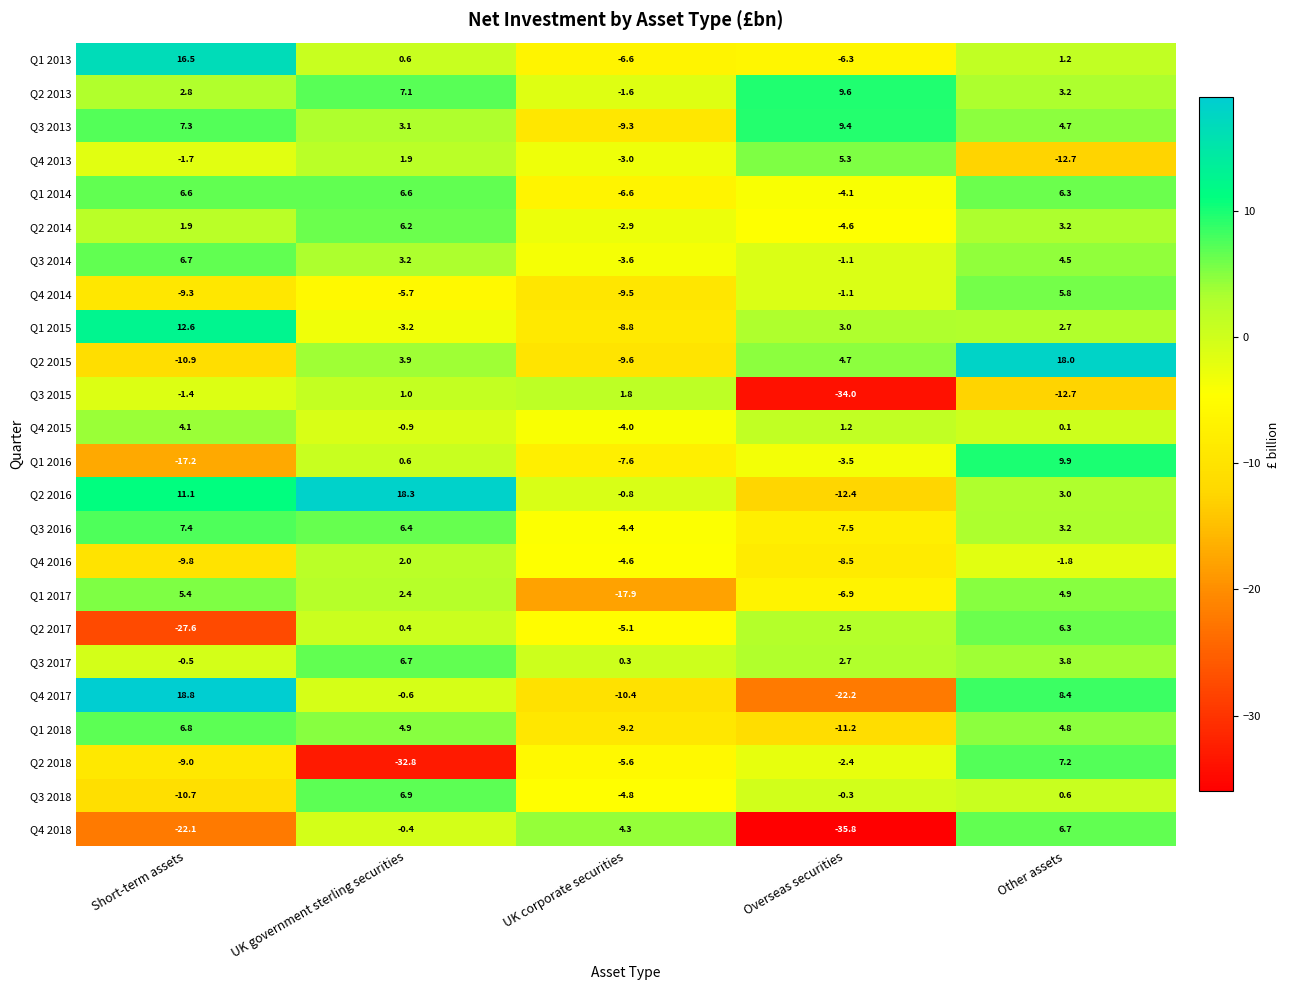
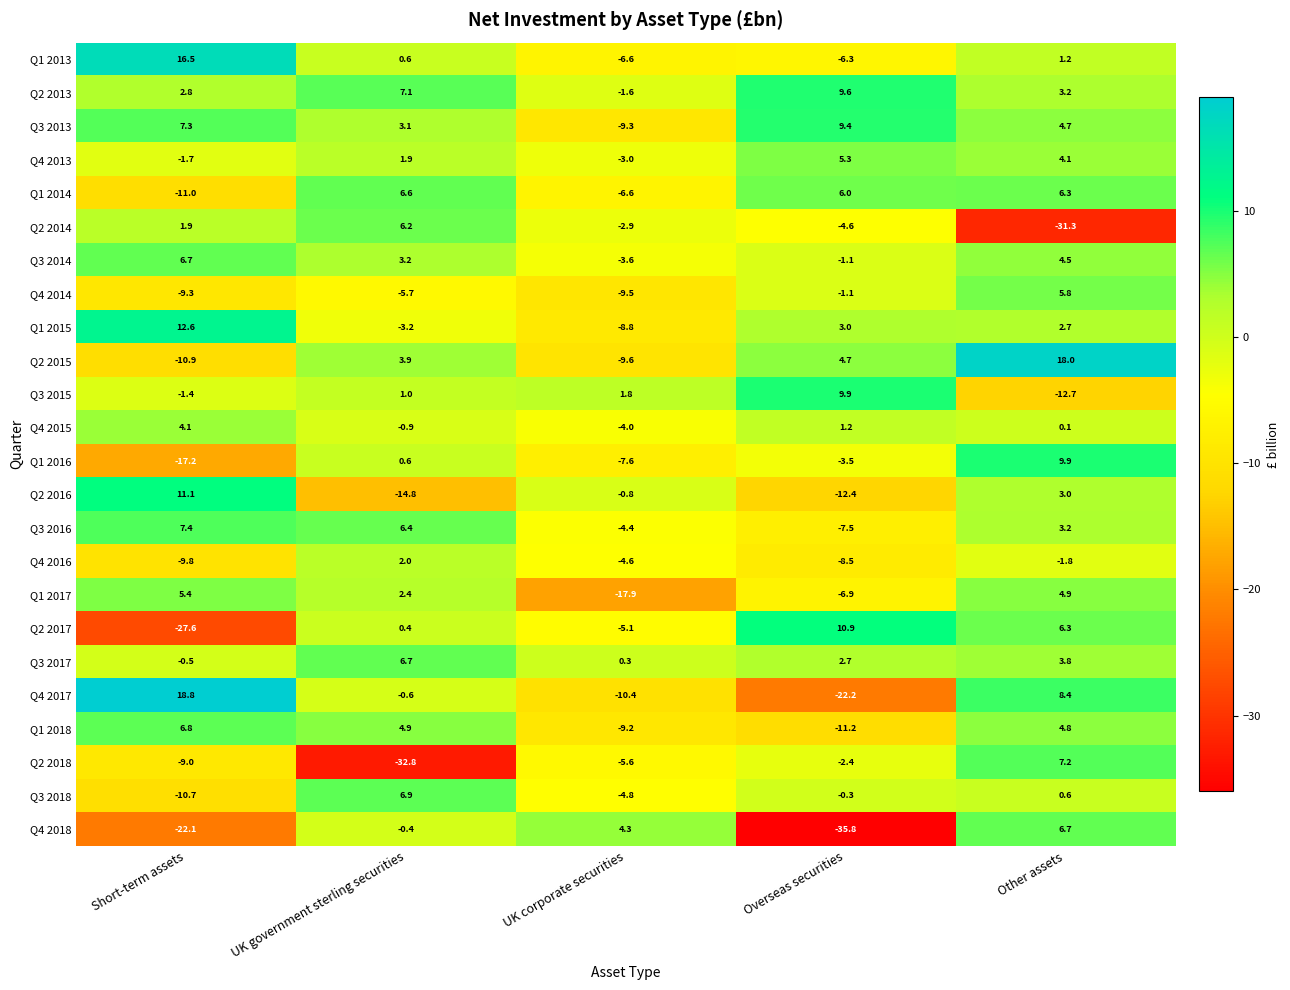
Q4 2013, Other assets: -12.7 -> 4.1
Q1 2014, Short-term assets: 6.6 -> -11.0
Q1 2014, Overseas securities: -4.1 -> 6.0
Q2 2014, Other assets: 3.2 -> -31.3
Q3 2015, Overseas securities: -34.0 -> 9.9
Q2 2016, UK government sterling securities: 18.3 -> -14.8
Q2 2017, Overseas securities: 2.5 -> 10.9
